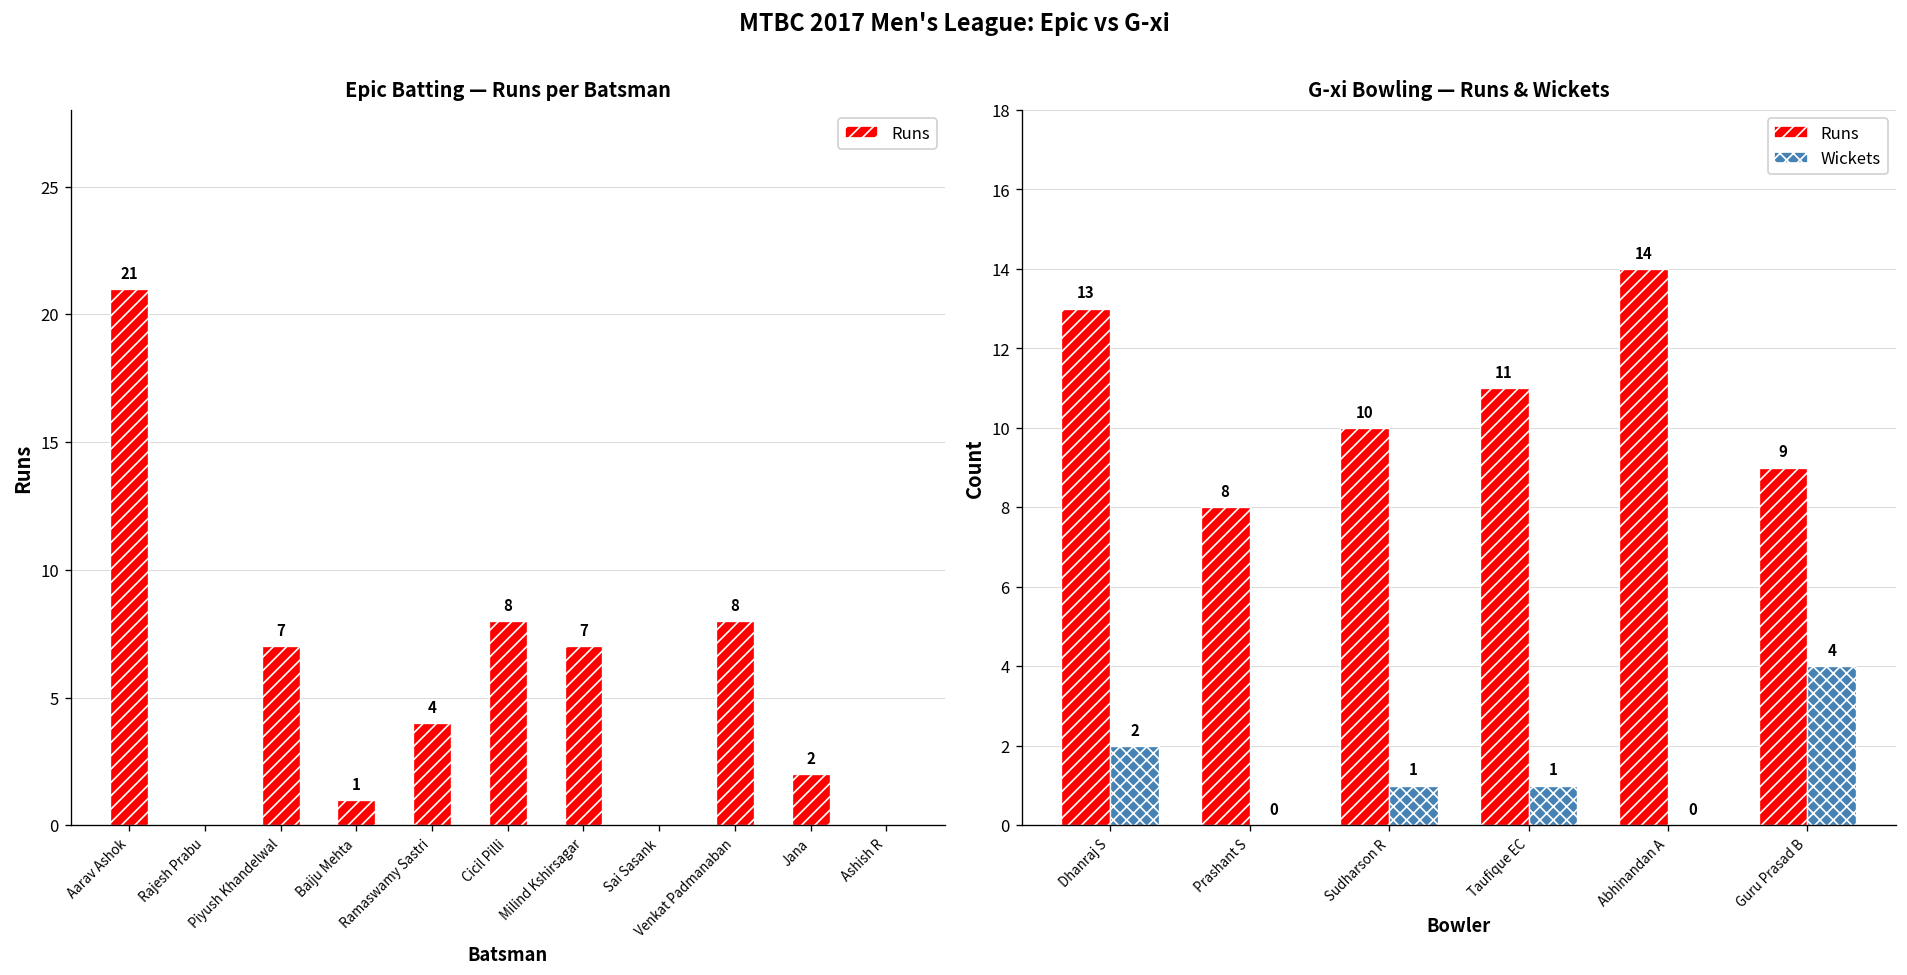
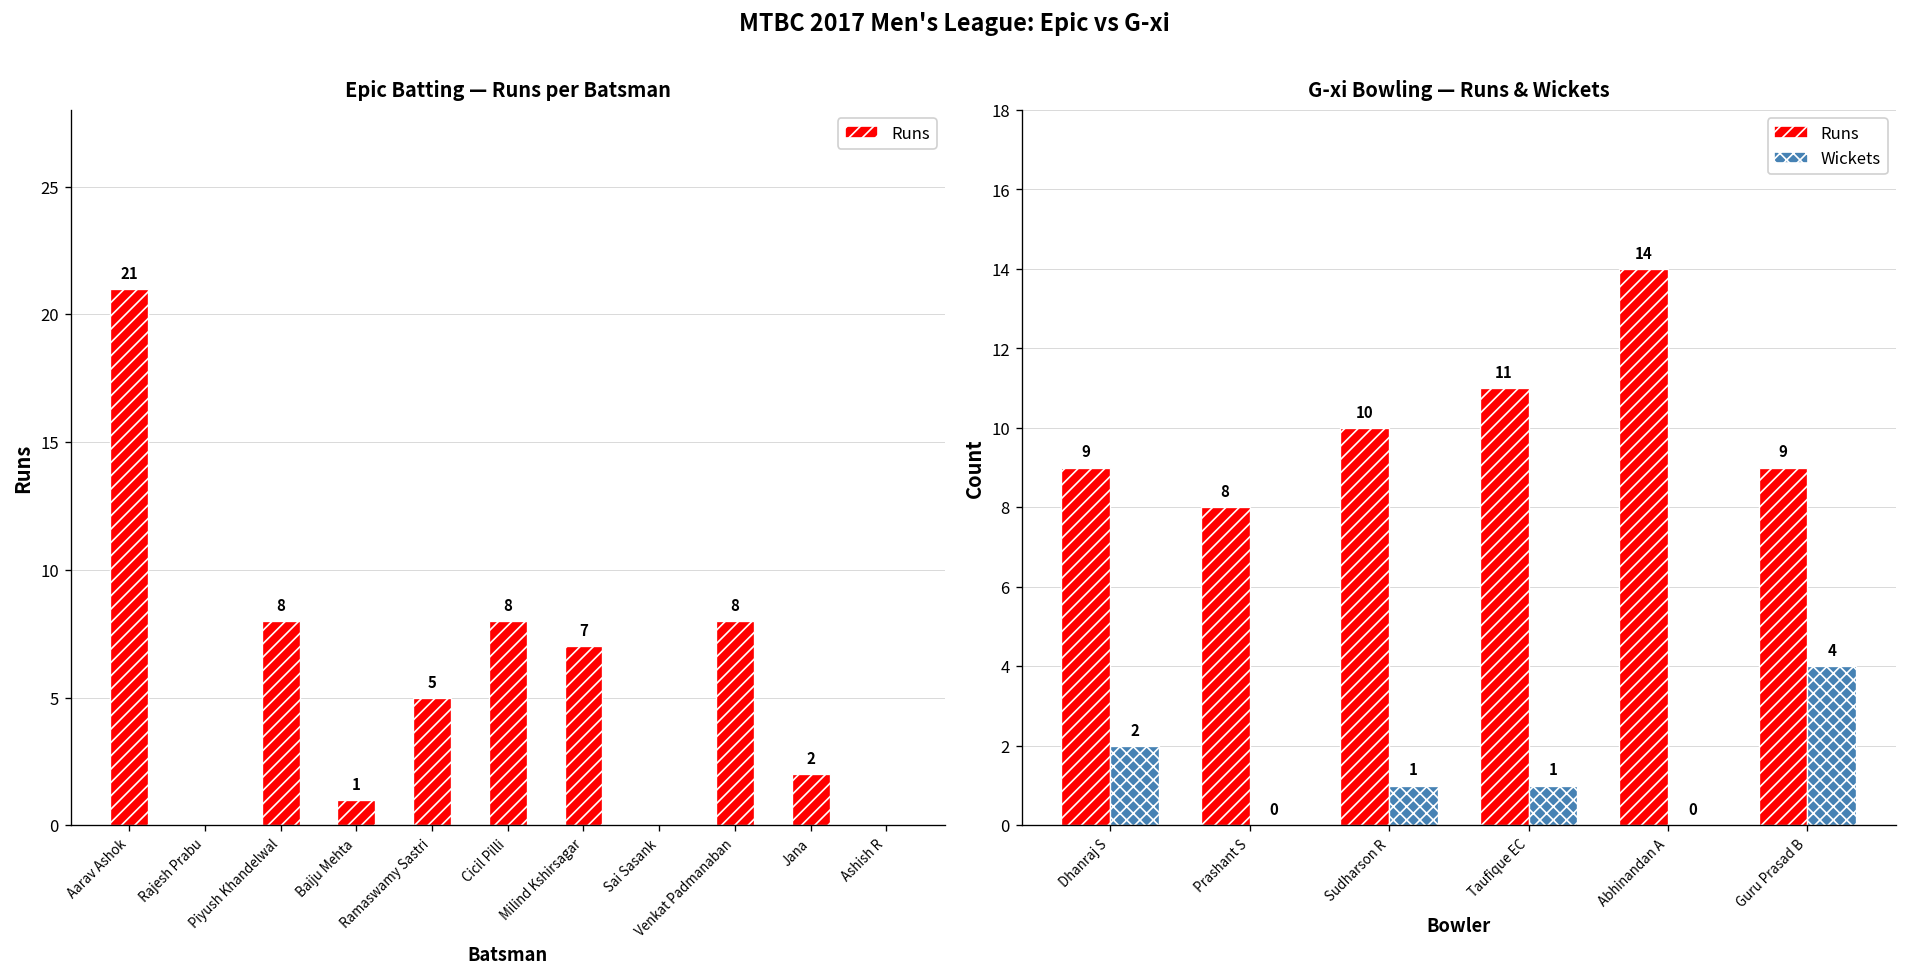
Epic Batting — Runs per Batsman, Piyush Khandelwal: 7 -> 8
Epic Batting — Runs per Batsman, Ramaswamy Sastri: 4 -> 5
G-xi Bowling — Runs & Wickets, Runs, Dhanraj S: 13 -> 9
